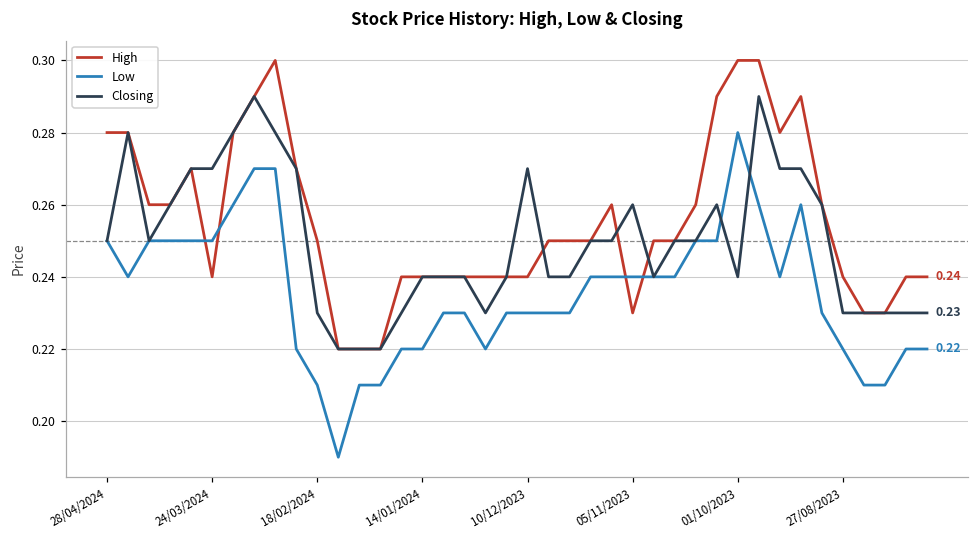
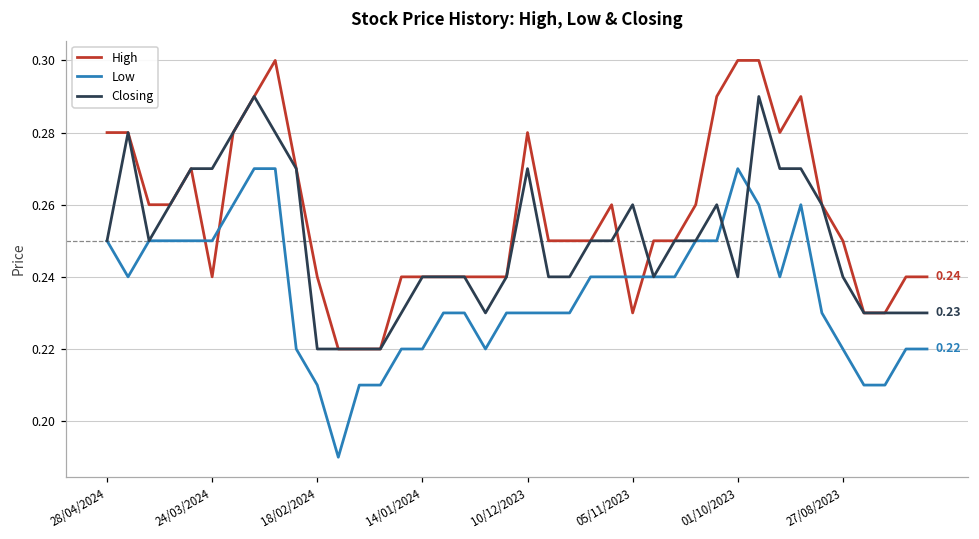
High, 18/02/2024: 0.25 -> 0.24
Closing, 18/02/2024: 0.23 -> 0.22
High, 10/12/2023: 0.24 -> 0.28
Low, 01/10/2023: 0.28 -> 0.27
High, 27/08/2023: 0.24 -> 0.25
Closing, 27/08/2023: 0.23 -> 0.24
